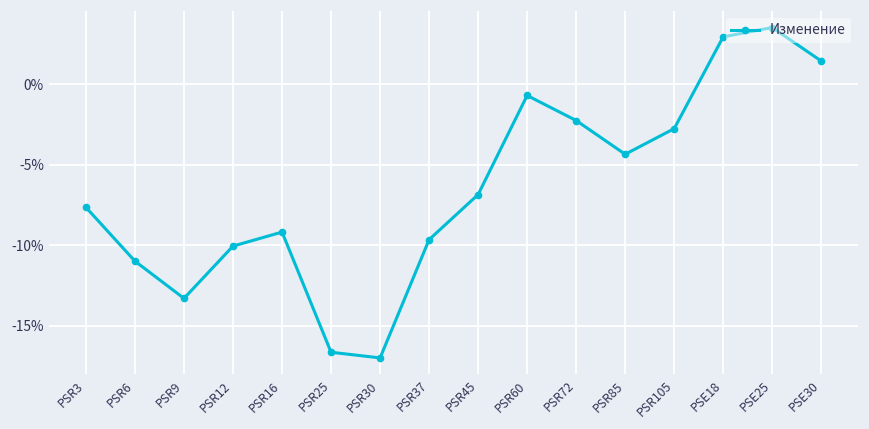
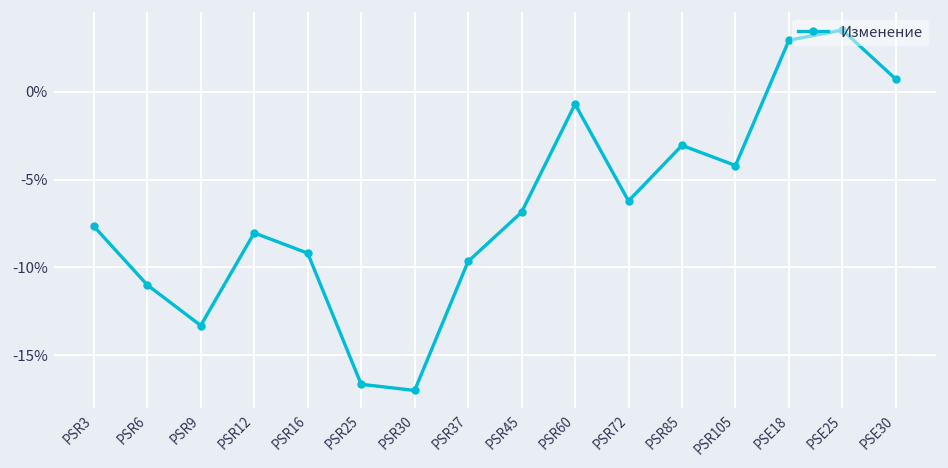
PSR12: -10.1% -> -8.0%
PSR72: -2.3% -> -6.2%
PSR85: -4.4% -> -3.1%
PSR105: -2.8% -> -4.2%
PSE30: 1.4% -> 0.7%
